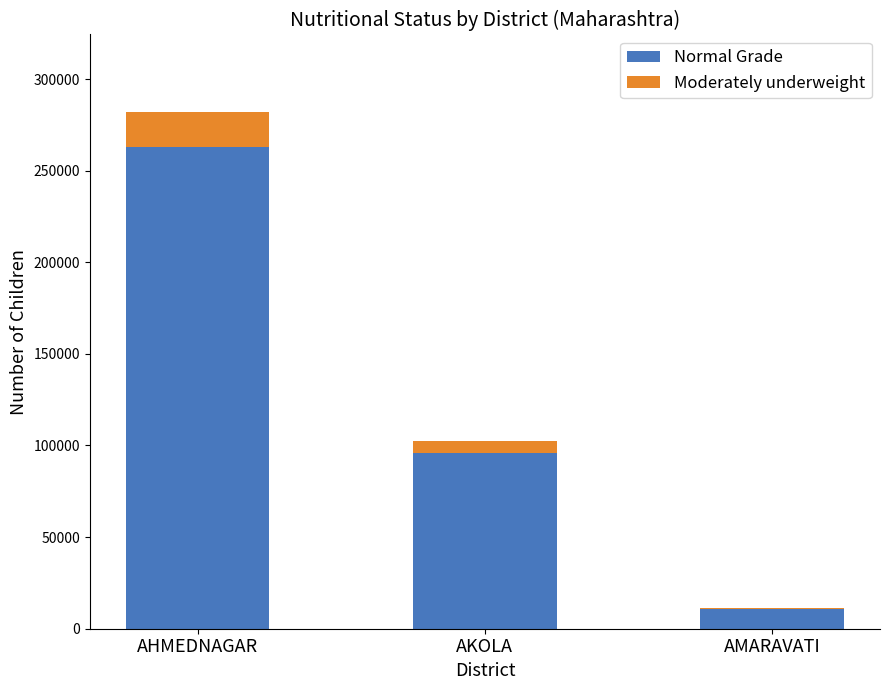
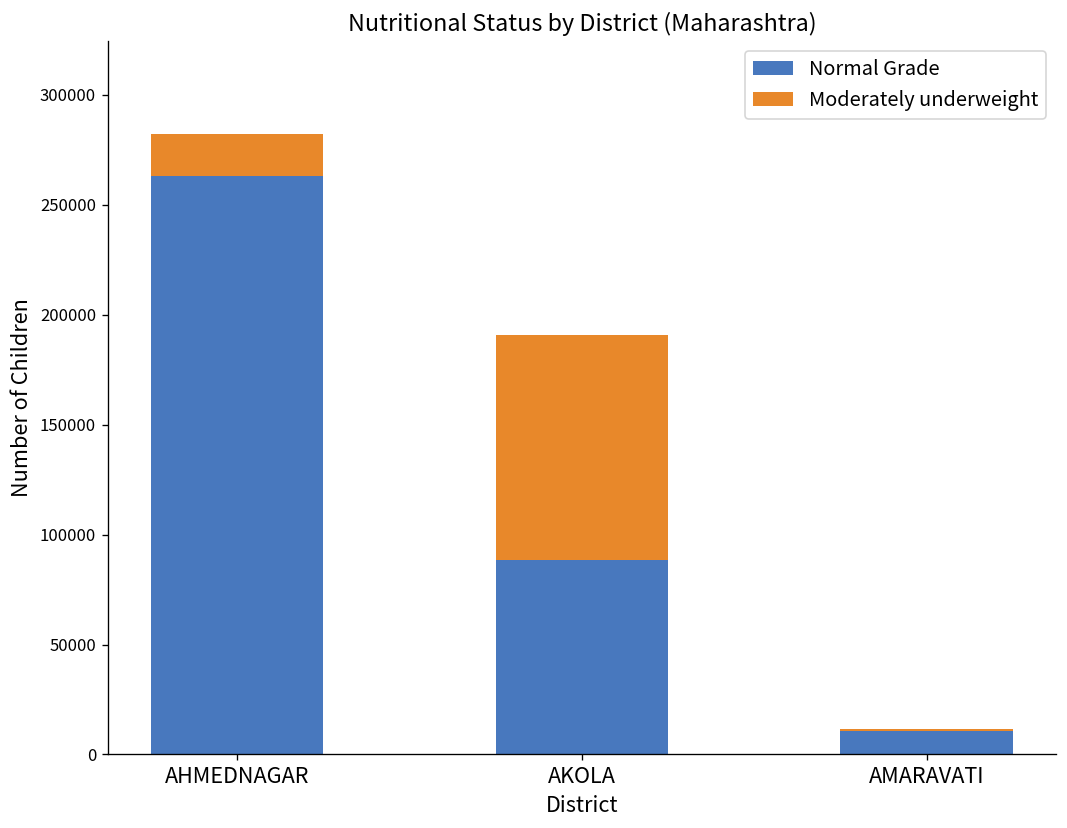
Normal Grade, AKOLA: 96000 -> 88000
Moderately underweight, AKOLA: 6000 -> 103000
